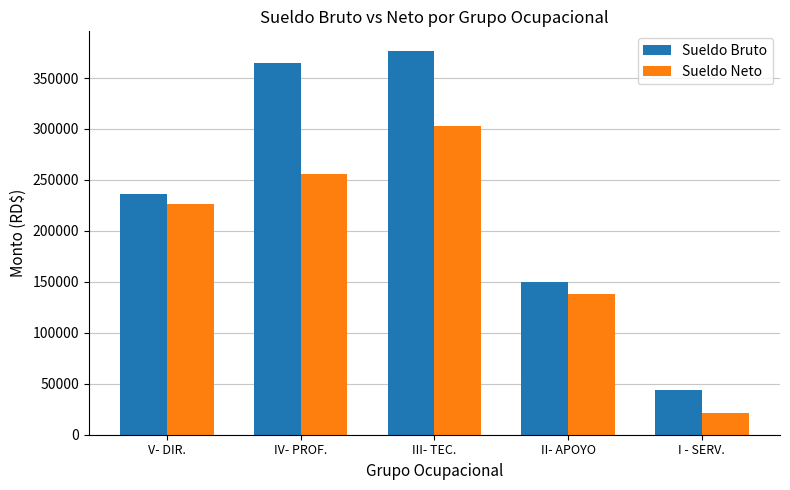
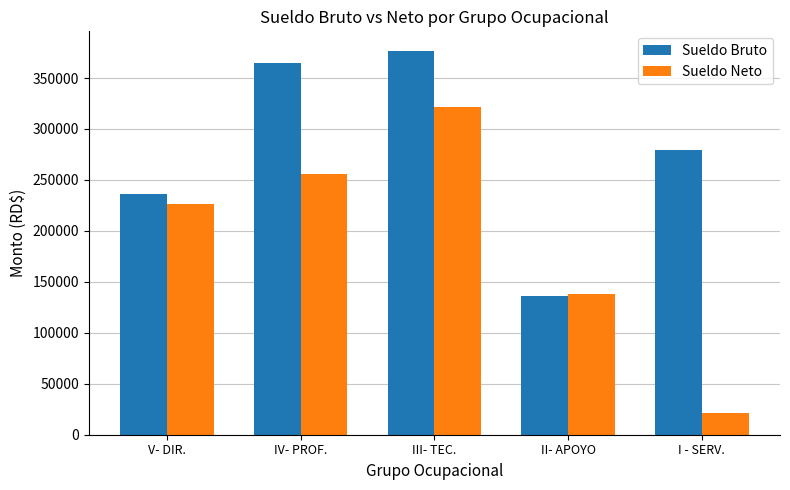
Sueldo Neto, III- TEC.: 303000 -> 321000
Sueldo Bruto, II- APOYO: 150000 -> 137000
Sueldo Bruto, I - SERV.: 44000 -> 279000
